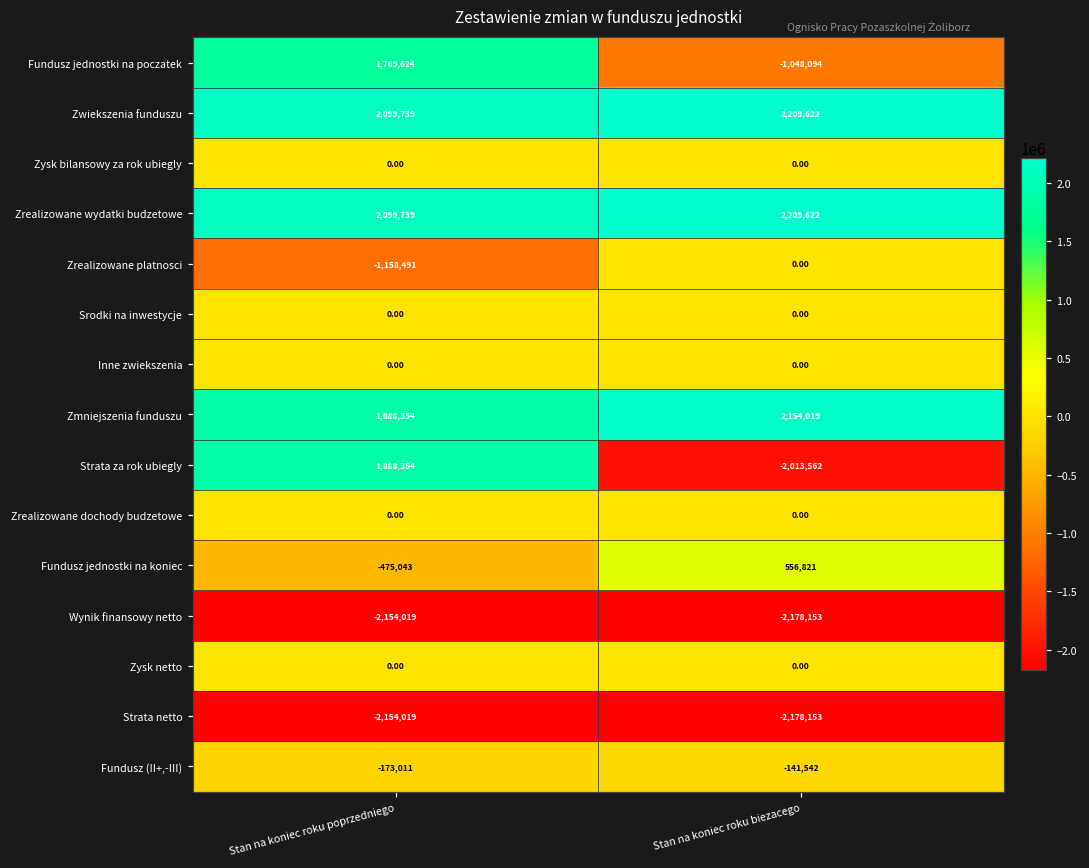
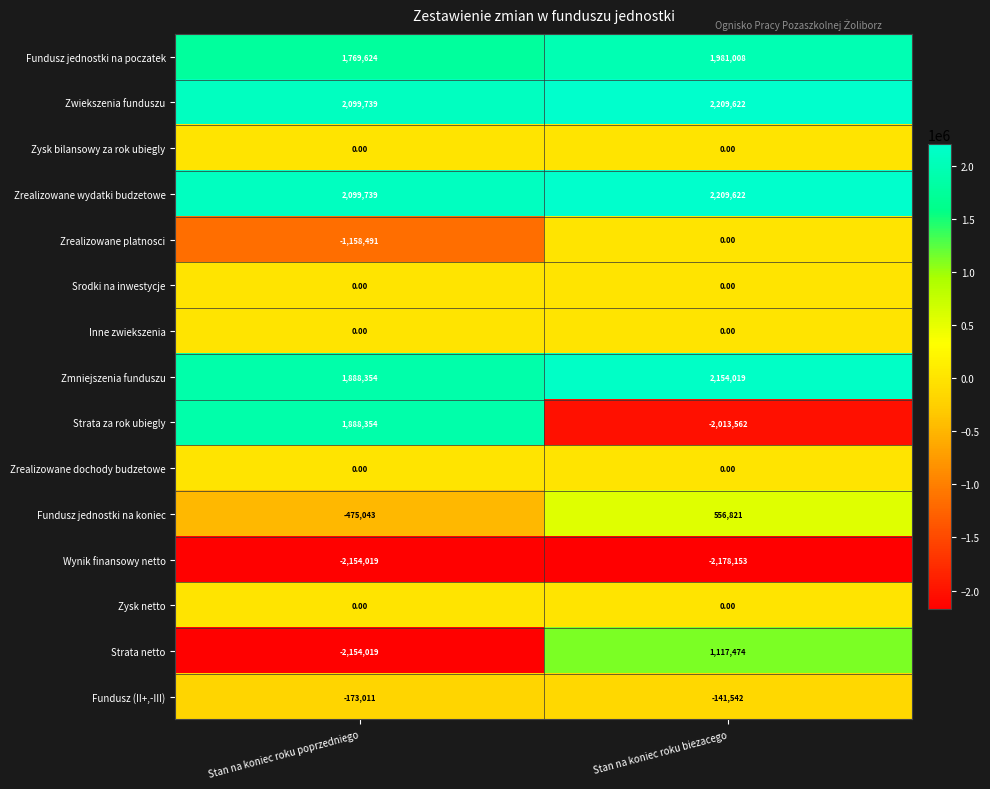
Fundusz jednostki na poczatek, Stan na koniec roku biezacego: -1,048,094 -> 1,981,008
Strata netto, Stan na koniec roku biezacego: -2,178,153 -> 1,117,474
